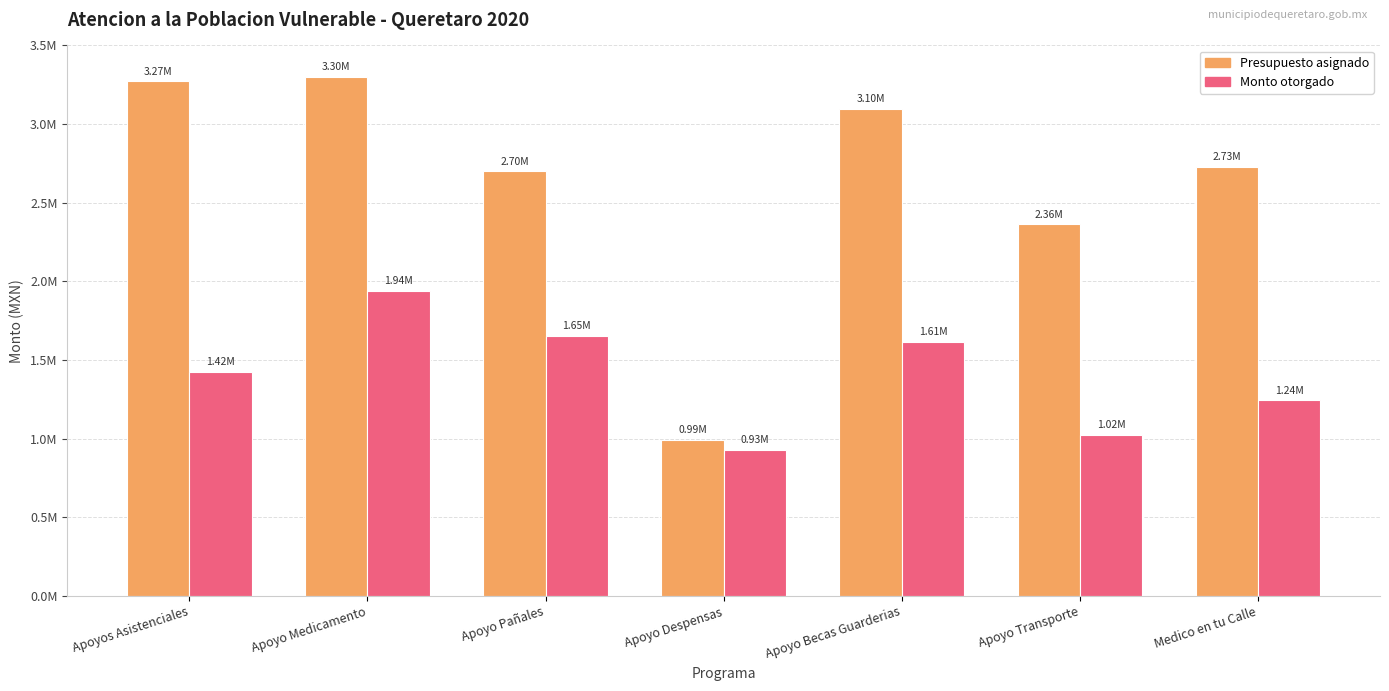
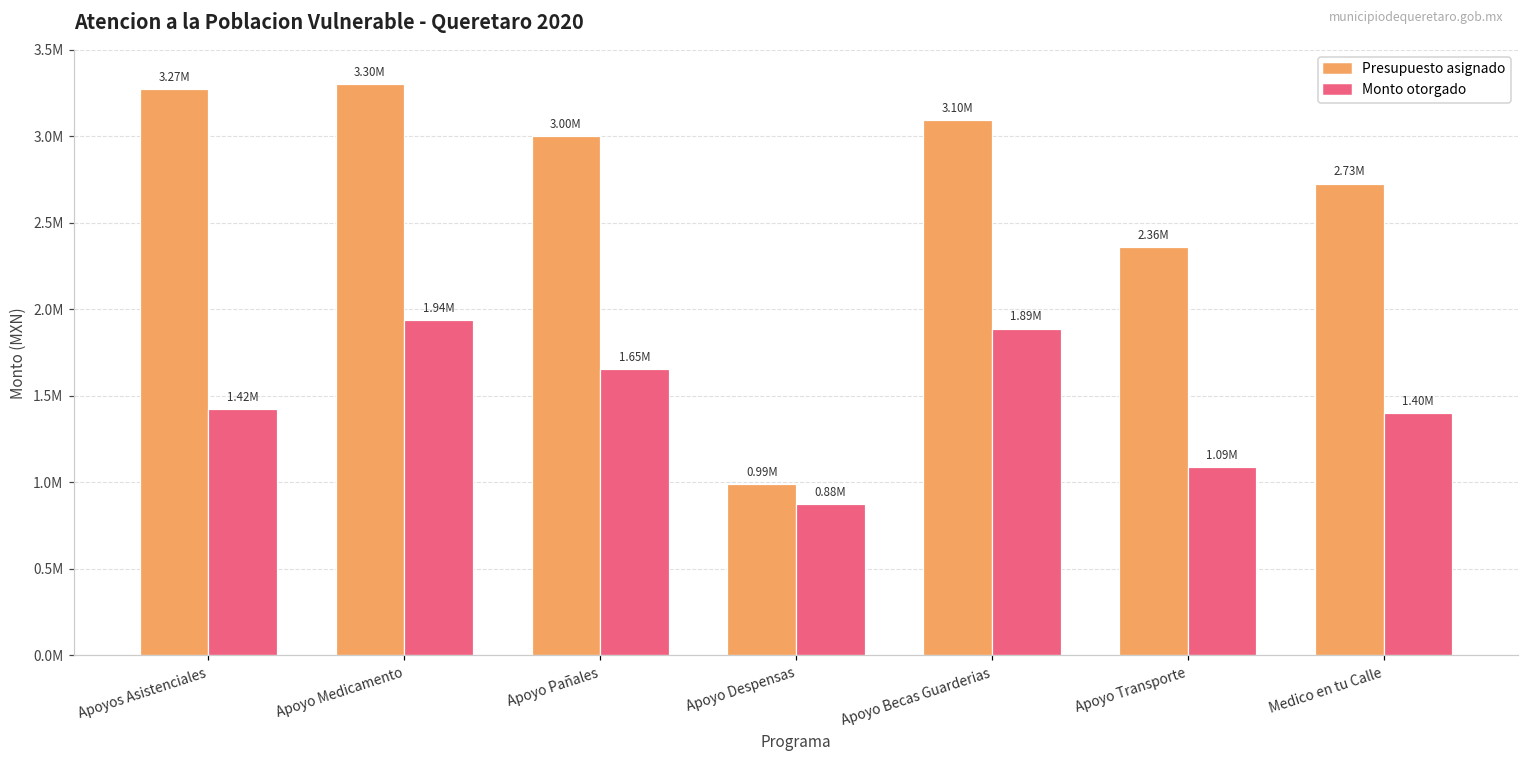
Presupuesto asignado, Apoyo Pañales: 2.70M -> 3.00M
Monto otorgado, Apoyo Despensas: 0.93M -> 0.88M
Monto otorgado, Apoyo Becas Guarderias: 1.61M -> 1.89M
Monto otorgado, Apoyo Transporte: 1.02M -> 1.09M
Monto otorgado, Medico en tu Calle: 1.24M -> 1.40M
